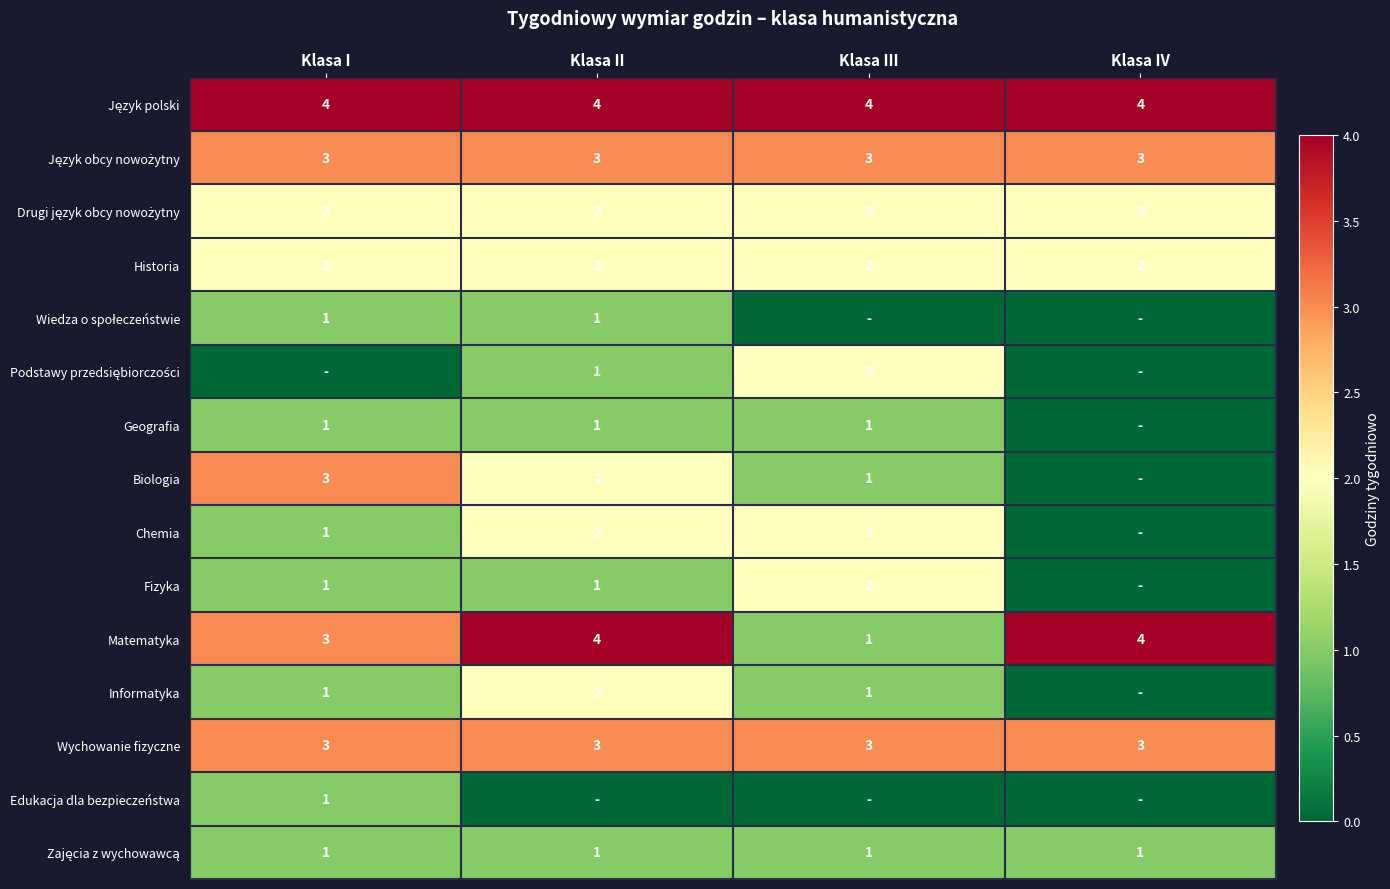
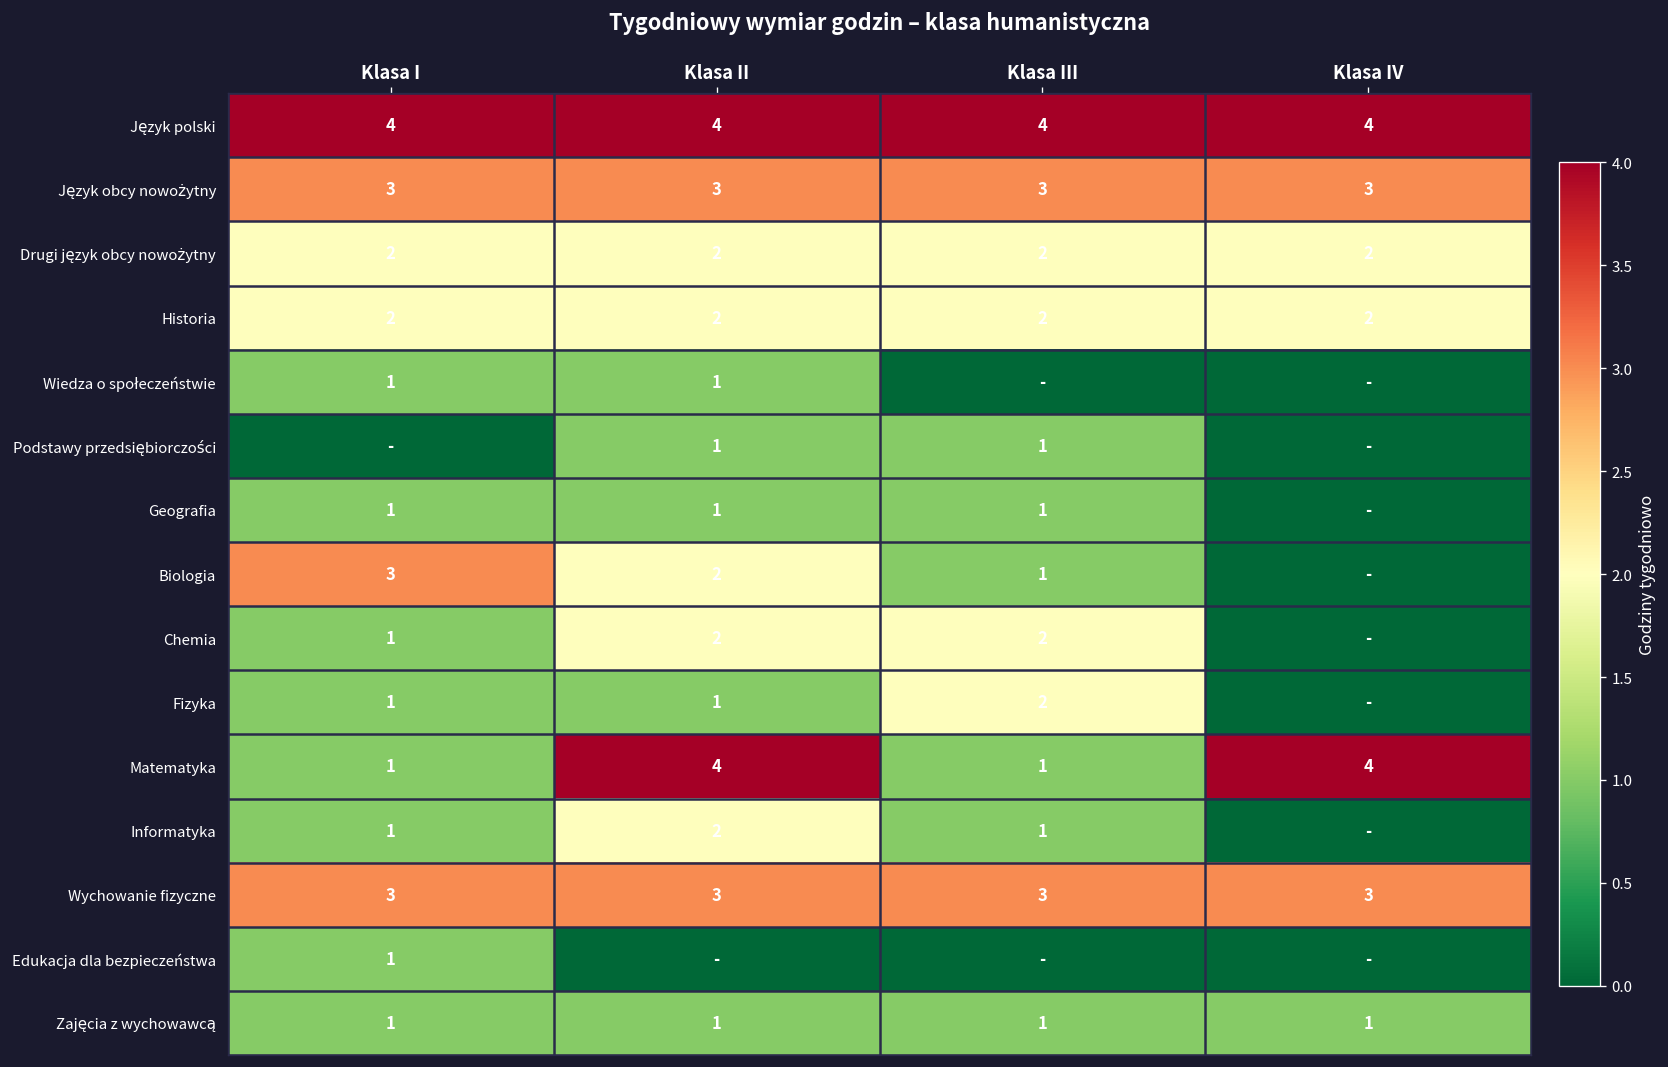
Podstawy przedsiębiorczości, Klasa III: 2 -> 1
Matematyka, Klasa I: 3 -> 1
